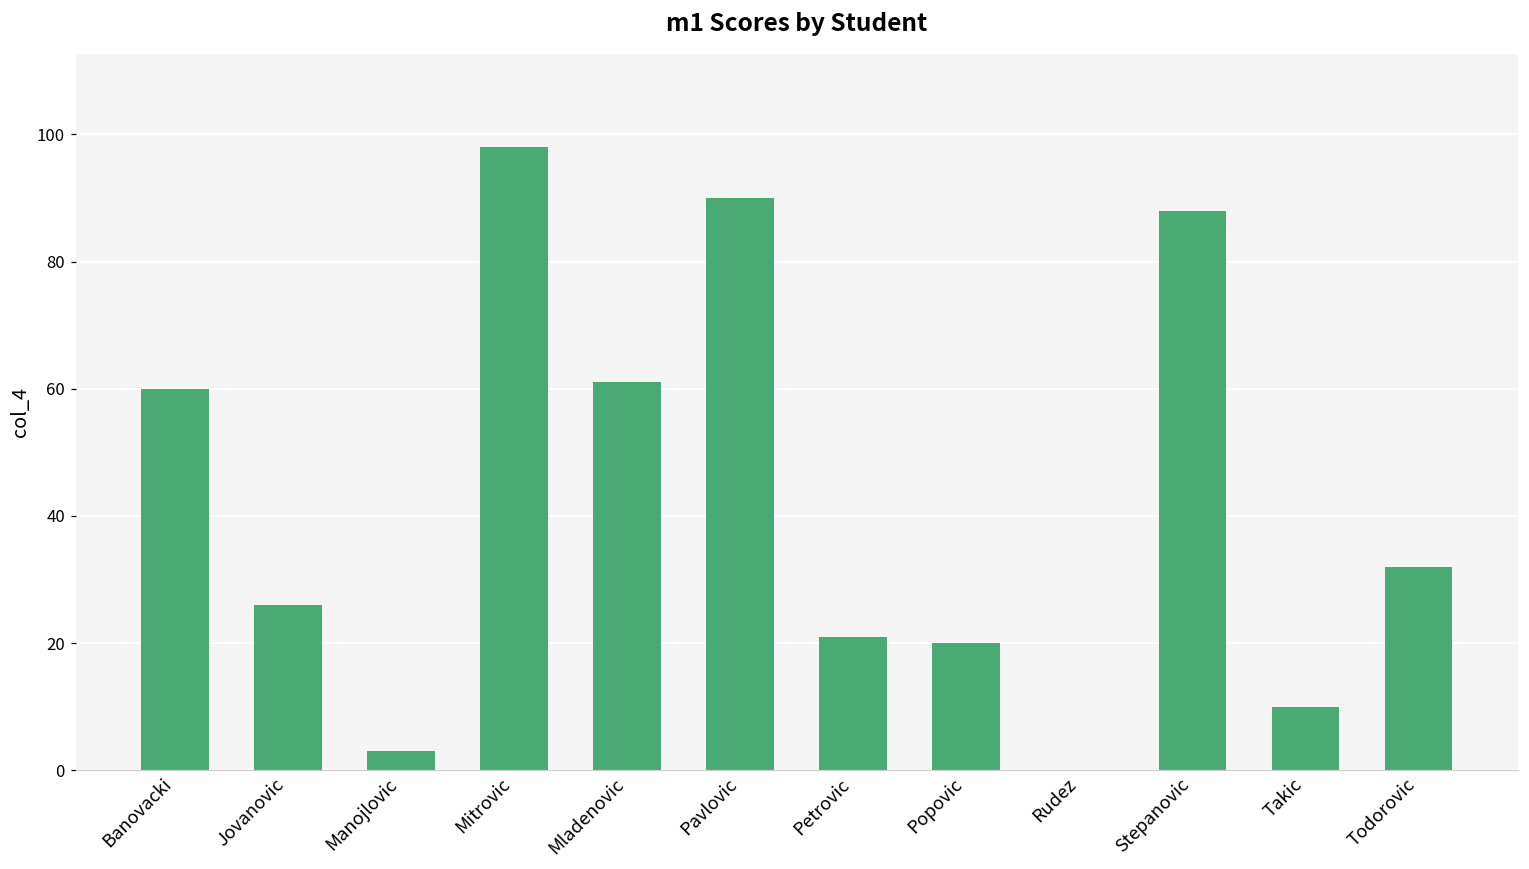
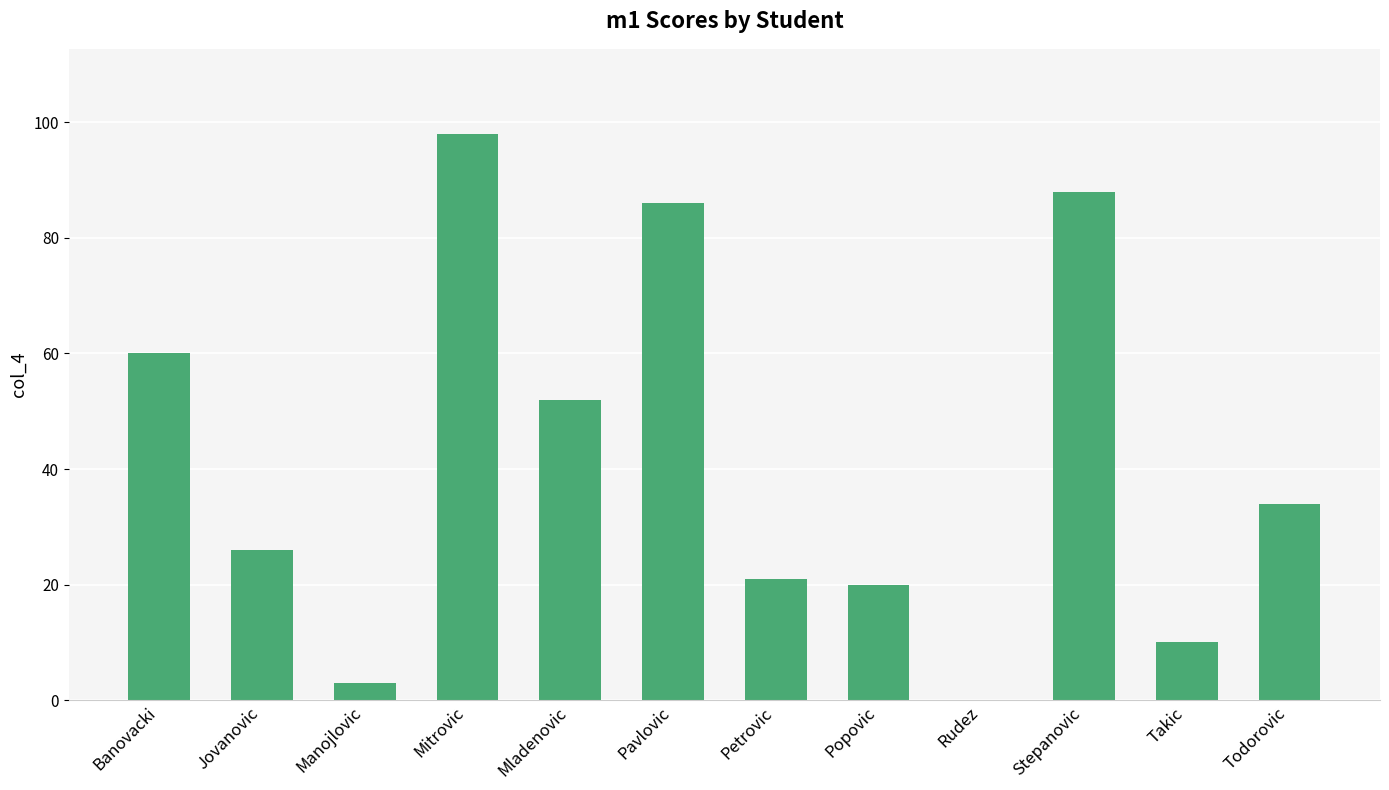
Mladenovic: 61 -> 52
Pavlovic: 90 -> 86
Todorovic: 32 -> 34
